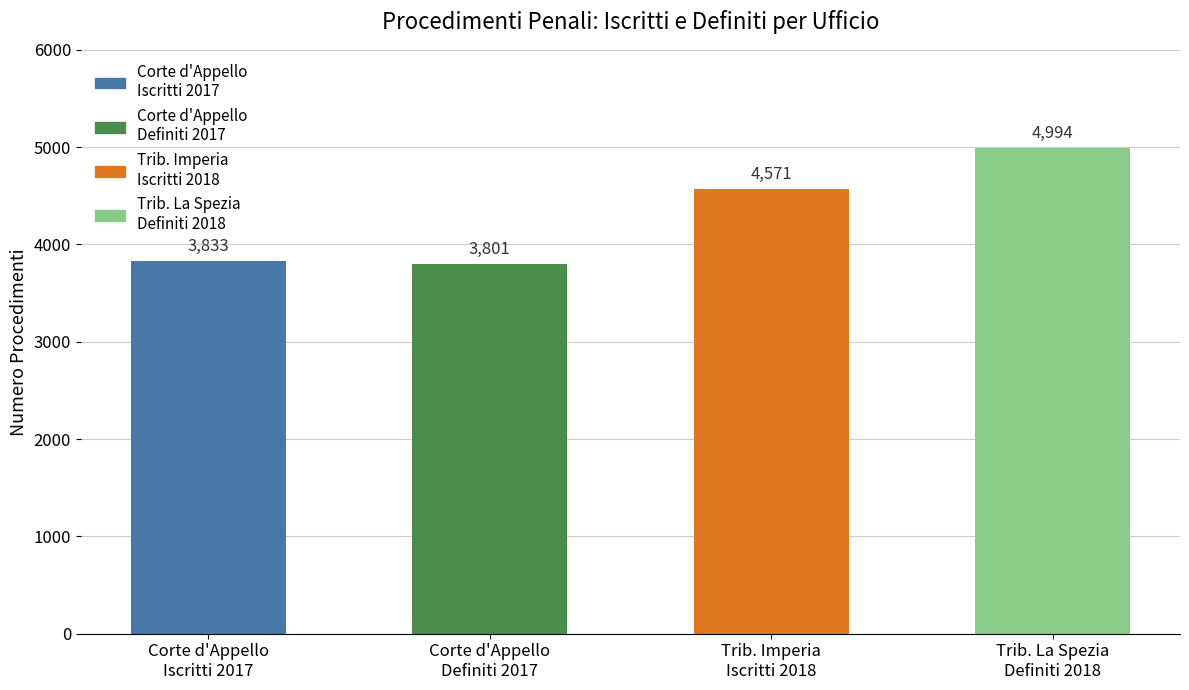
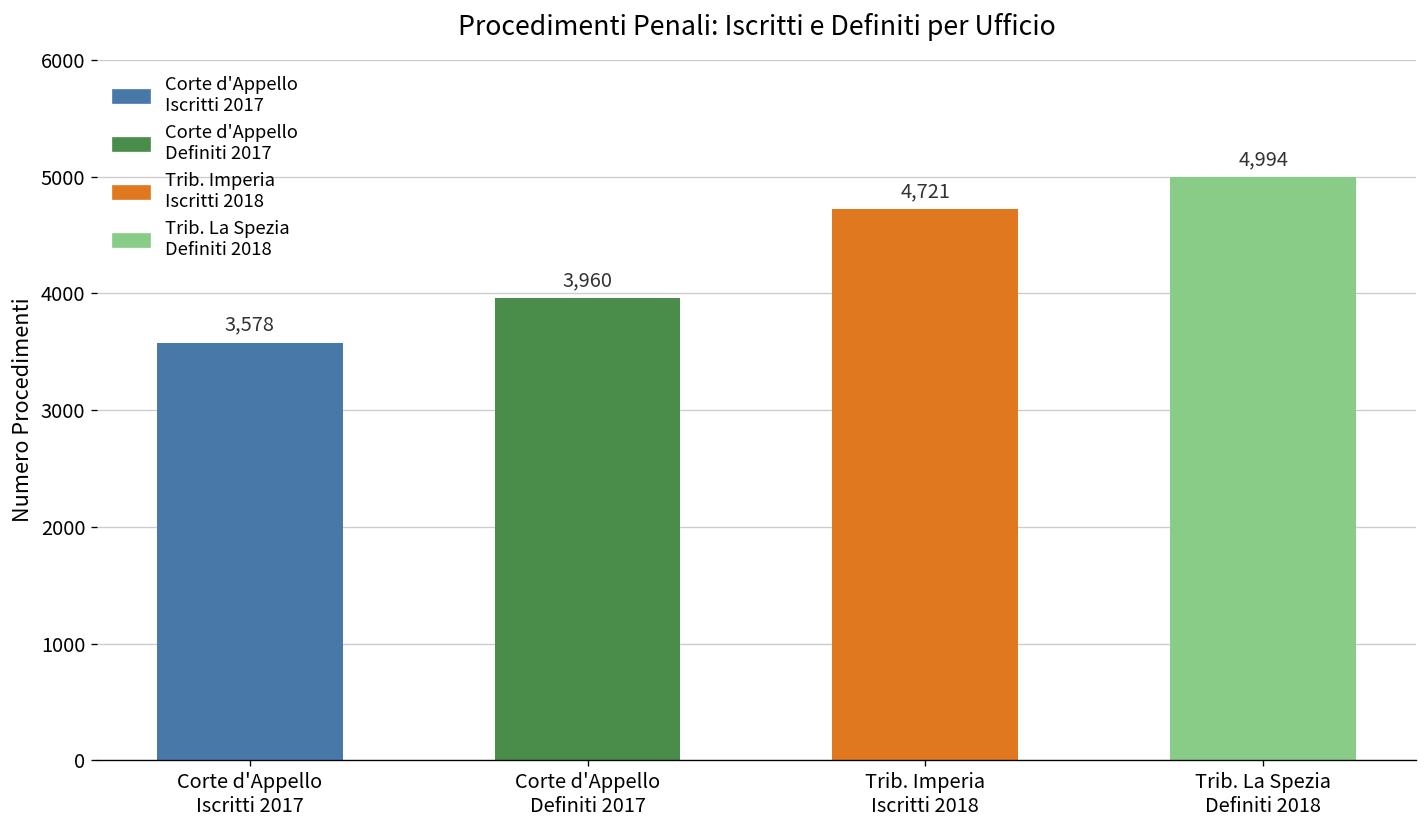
Corte d'Appello Iscritti 2017: 3,833 -> 3,578
Corte d'Appello Definiti 2017: 3,801 -> 3,960
Trib. Imperia Iscritti 2018: 4,571 -> 4,721
